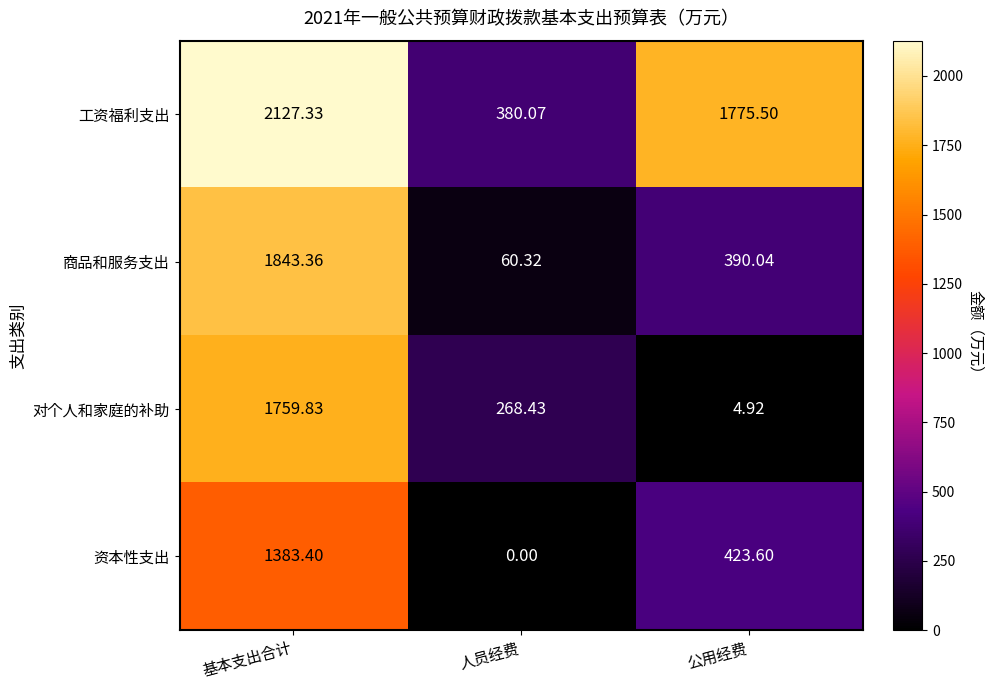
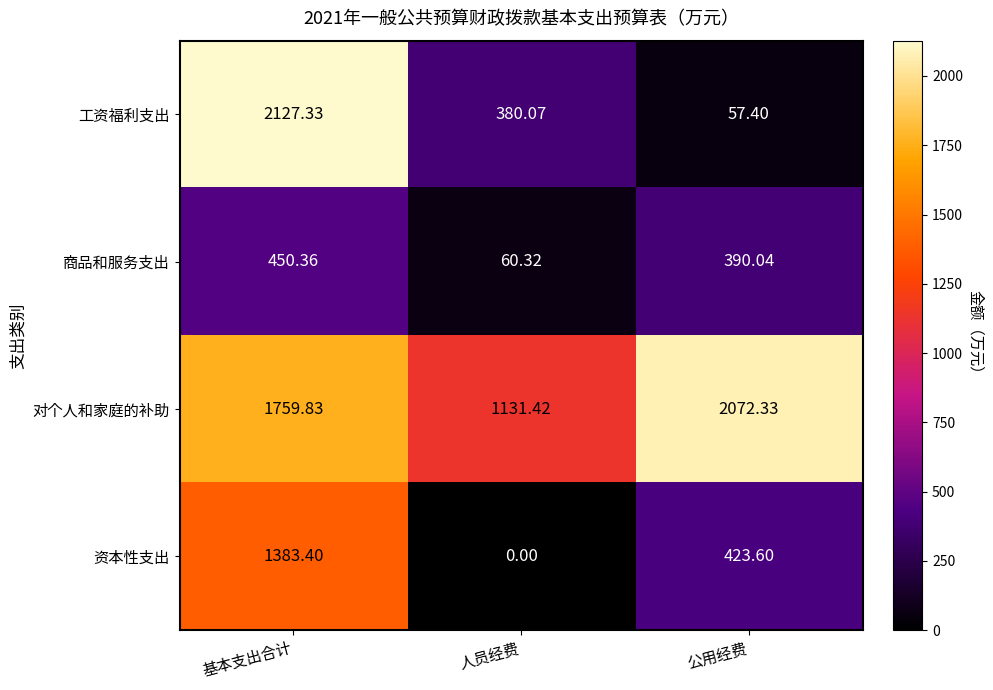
工资福利支出, 公用经费: 1775.50 -> 57.40
商品和服务支出, 基本支出合计: 1843.36 -> 450.36
对个人和家庭的补助, 人员经费: 268.43 -> 1131.42
对个人和家庭的补助, 公用经费: 4.92 -> 2072.33
